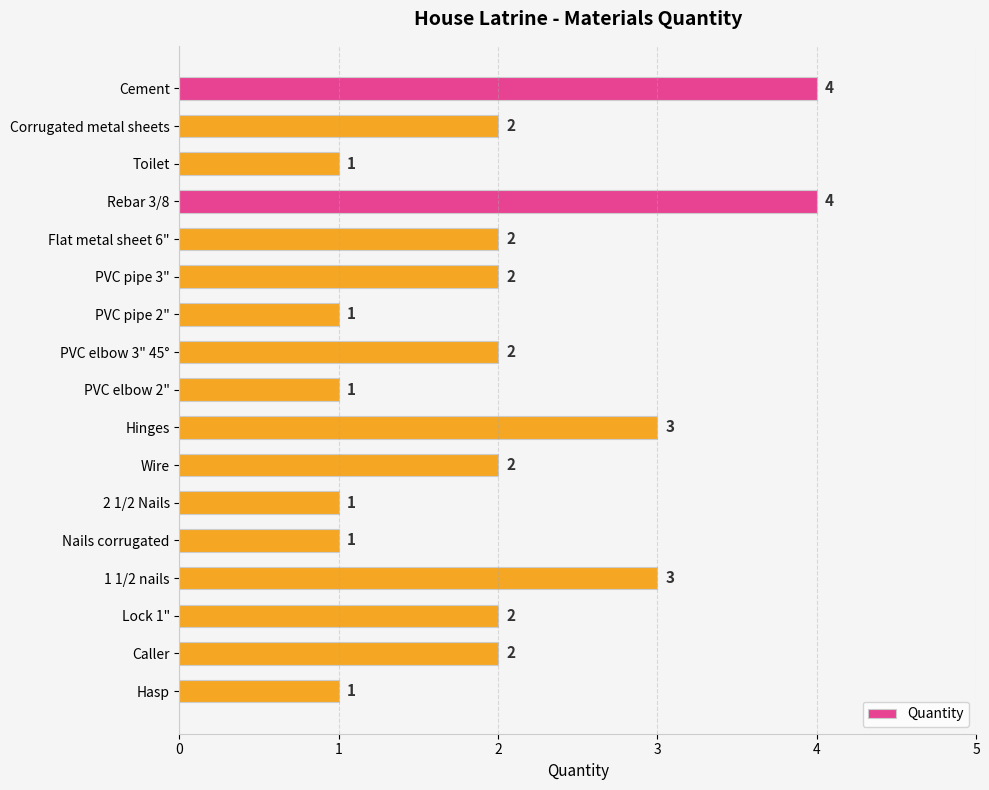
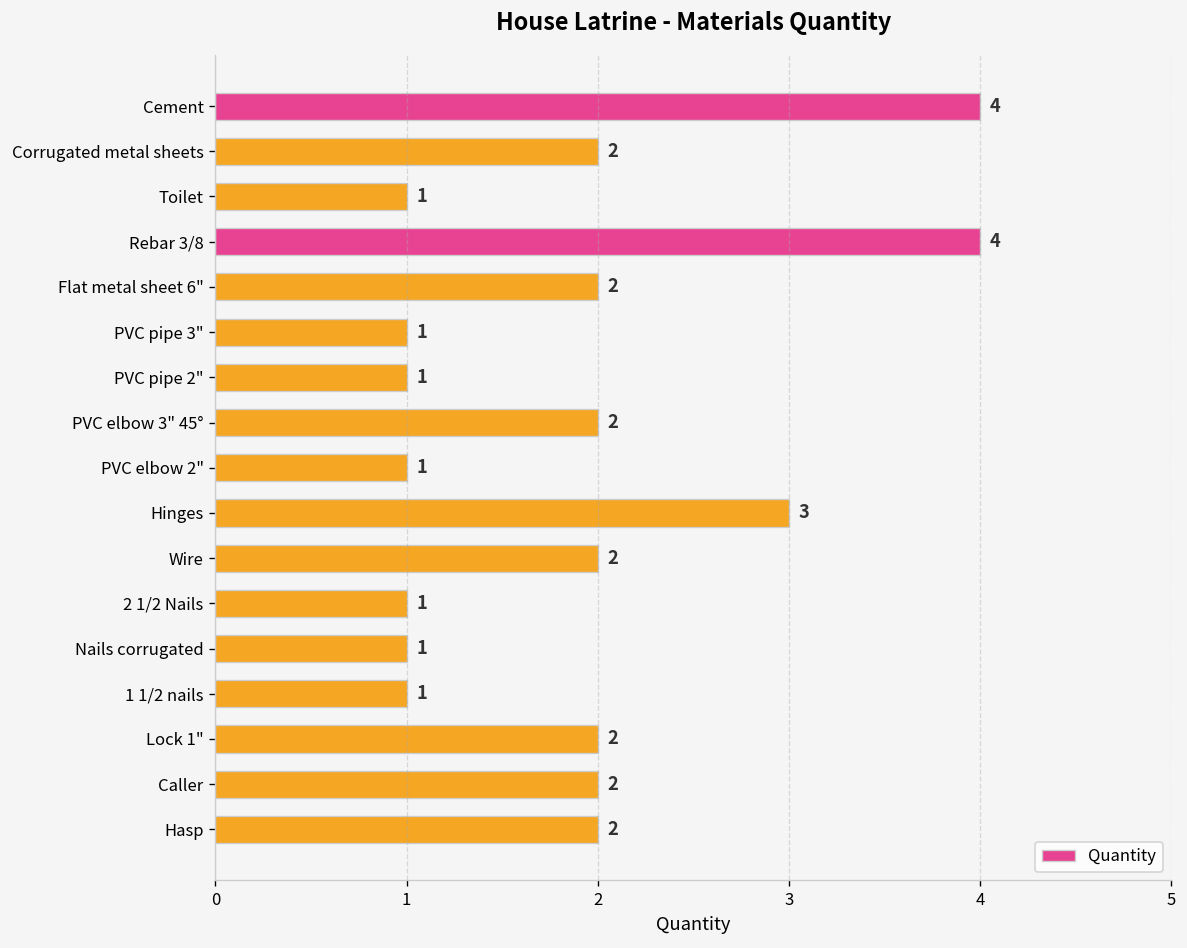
PVC pipe 3": 2 -> 1
1 1/2 nails: 3 -> 1
Hasp: 1 -> 2
